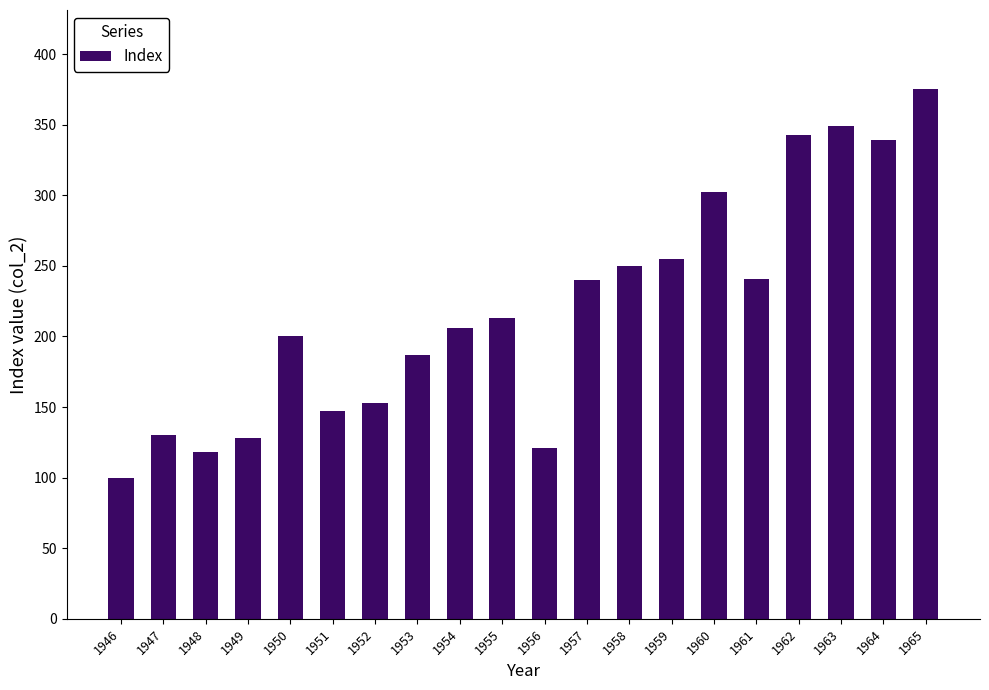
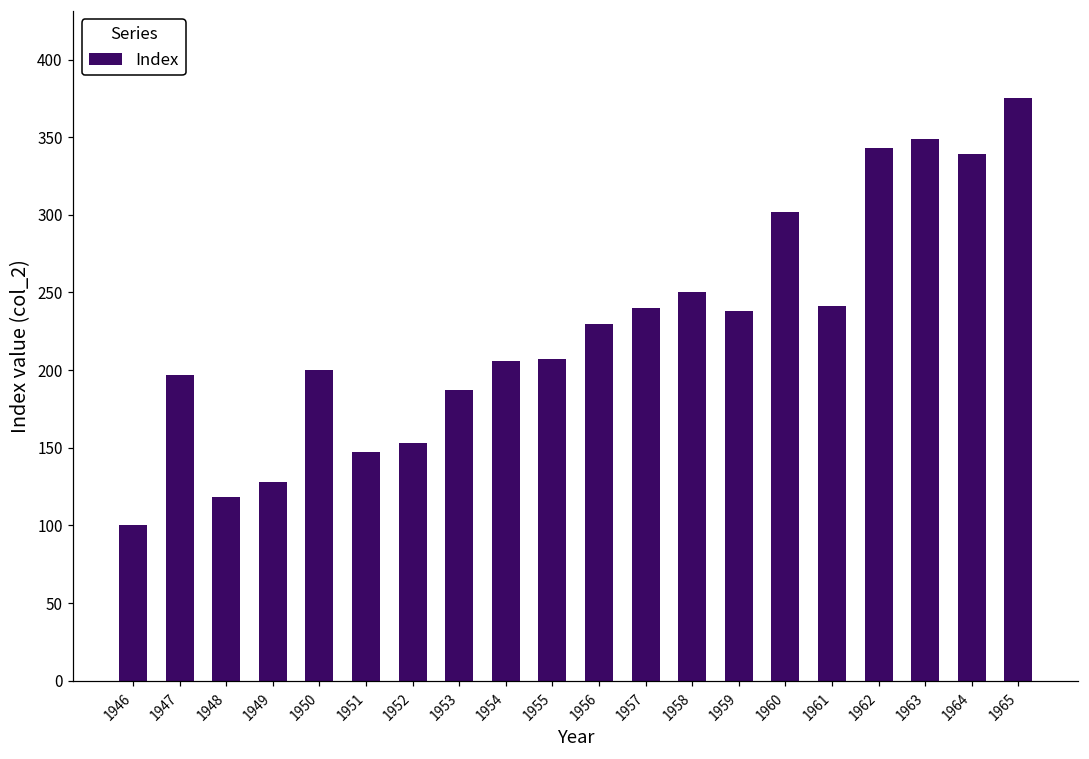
1947: 130 -> 197
1955: 213 -> 207
1956: 121 -> 230
1959: 255 -> 238
